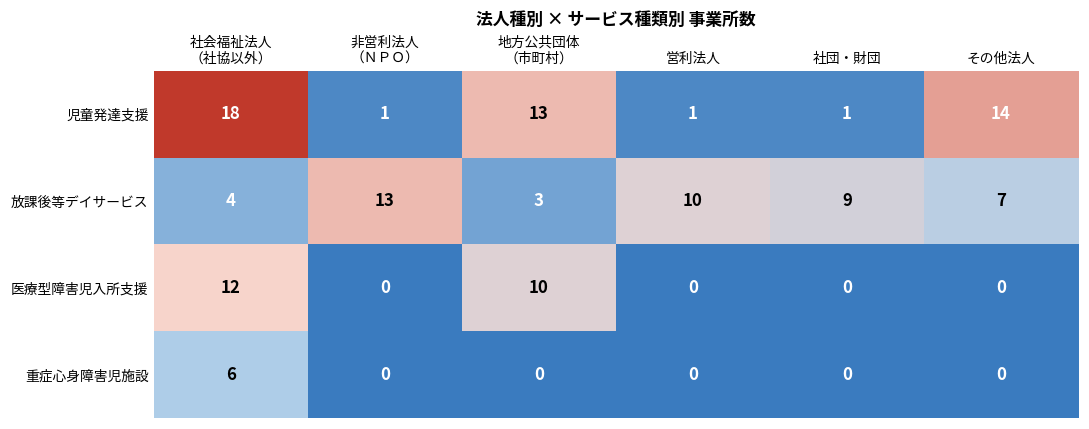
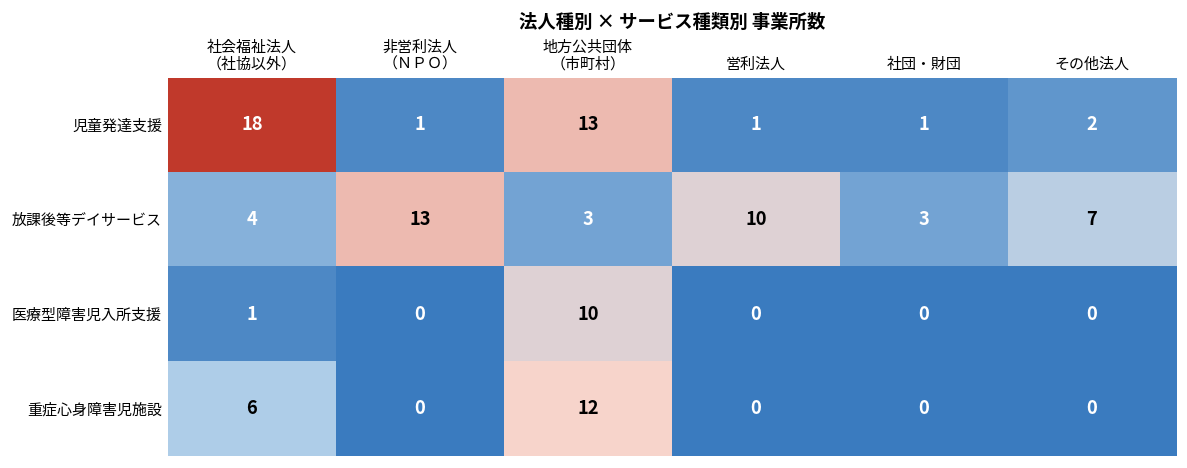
児童発達支援, その他法人: 14 -> 2
放課後等デイサービス, 社団・財団: 9 -> 3
医療型障害児入所支援, 社会福祉法人 （社協以外）: 12 -> 1
重症心身障害児施設, 地方公共団体 （市町村）: 0 -> 12
